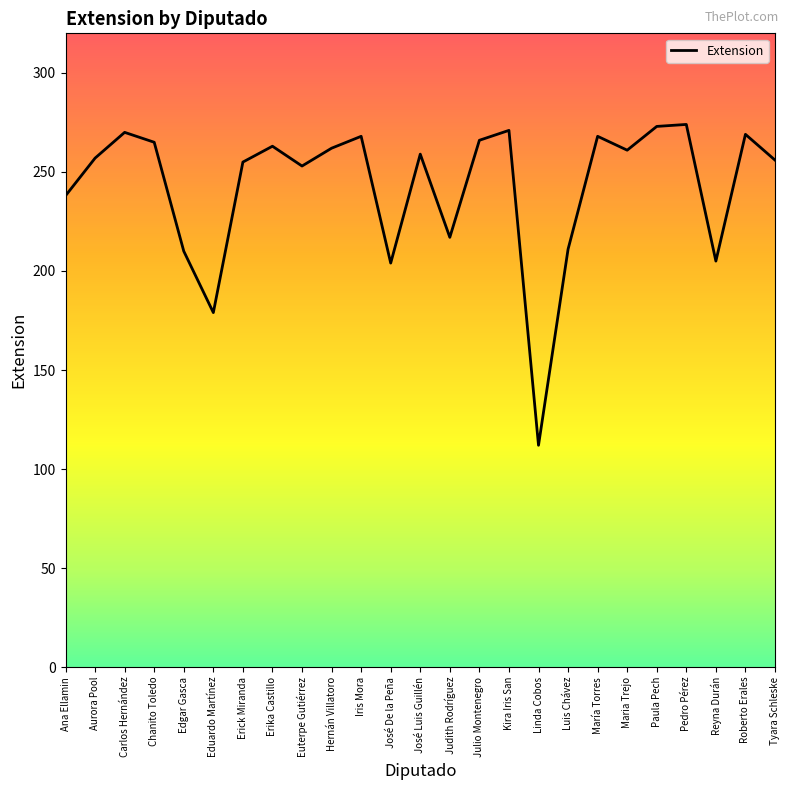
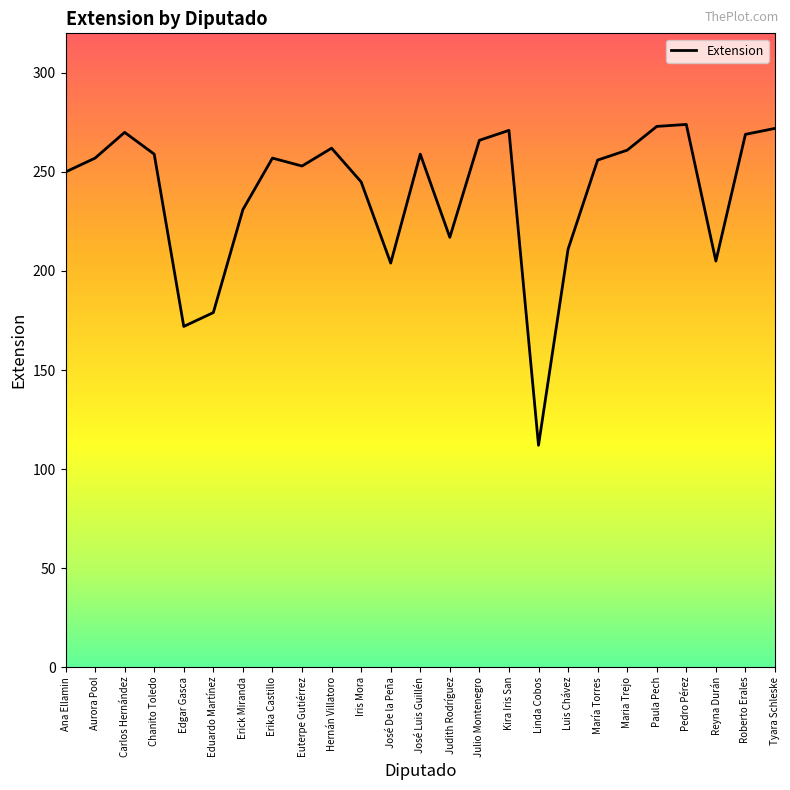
Ana Ellamin: 238 -> 250
Chanito Toledo: 265 -> 259
Edgar Gasca: 210 -> 172
Erick Miranda: 255 -> 231
Erika Castillo: 263 -> 257
Iris Mora: 268 -> 245
María Torres: 268 -> 256
Tyara Schleske: 256 -> 272
